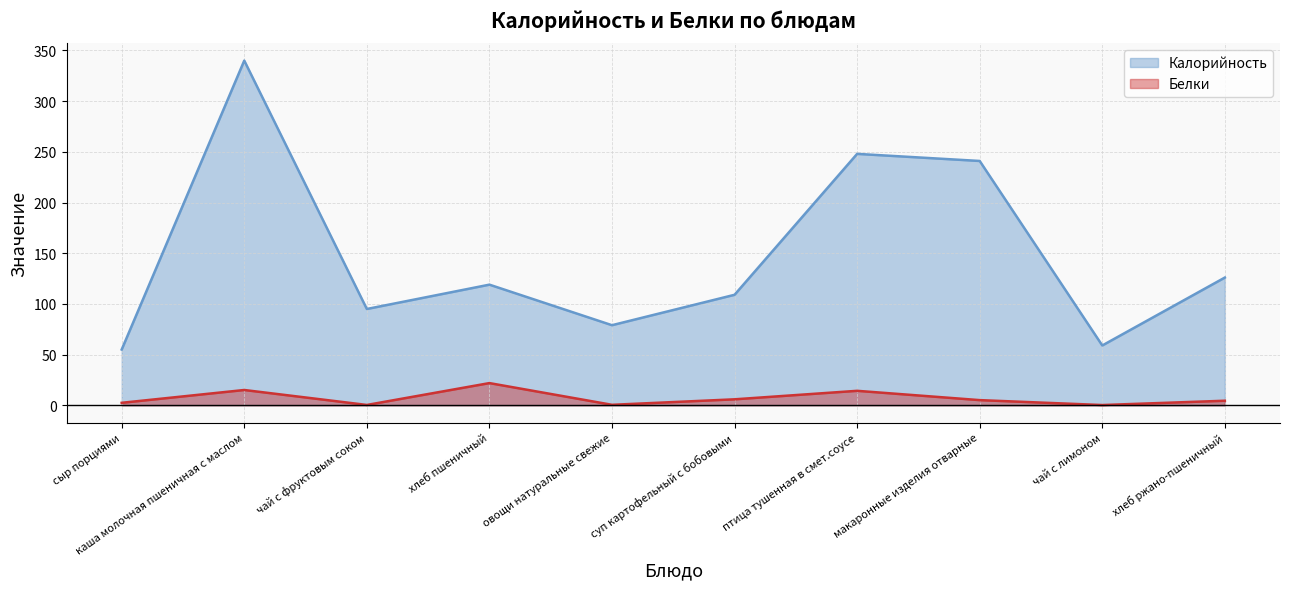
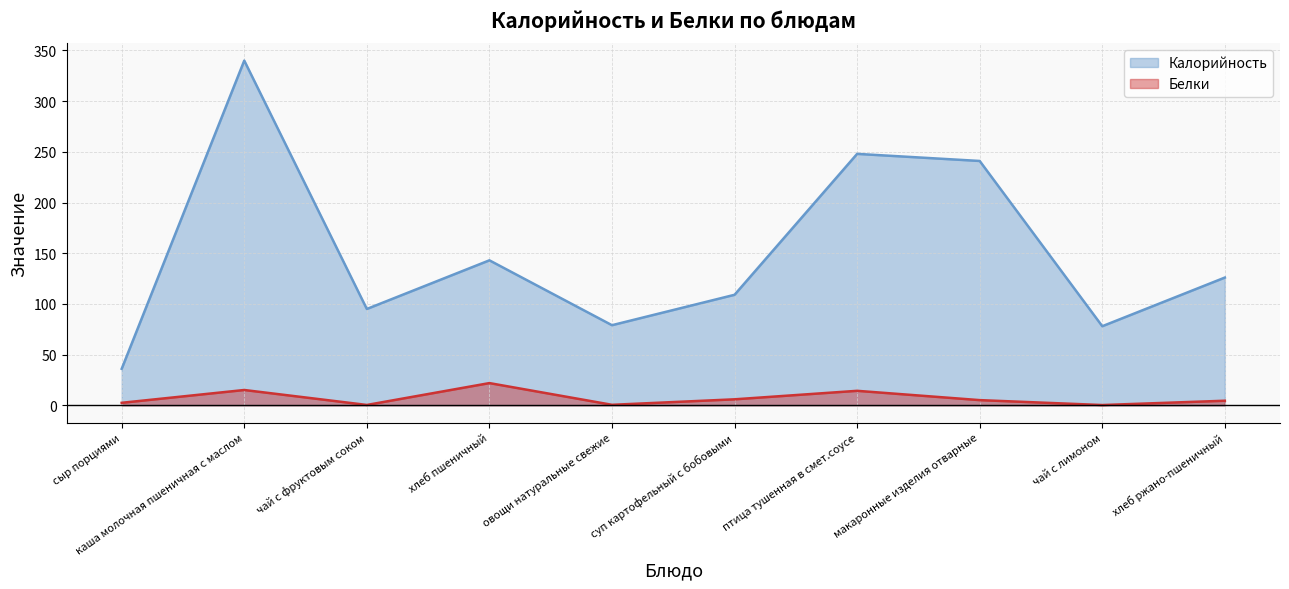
Калорийность, сыр порциями: 55 -> 36
Калорийность, хлеб пшеничный: 119 -> 143
Калорийность, чай с лимоном: 59 -> 78
